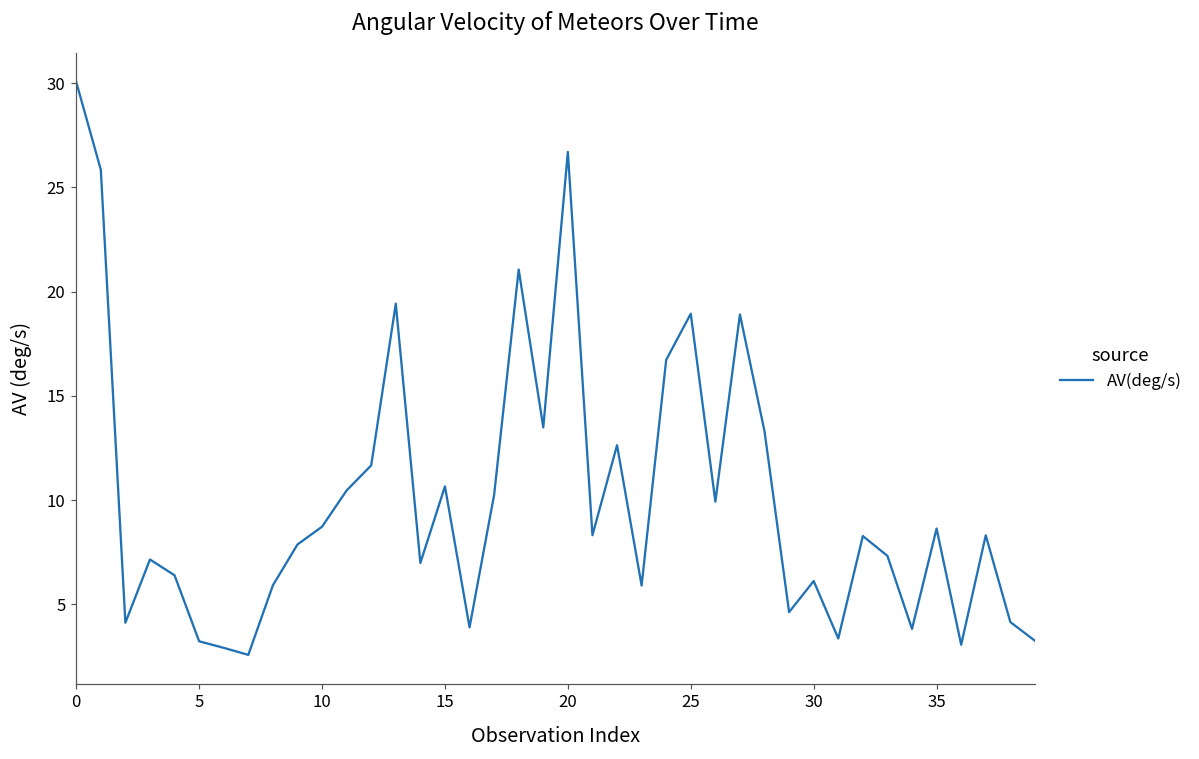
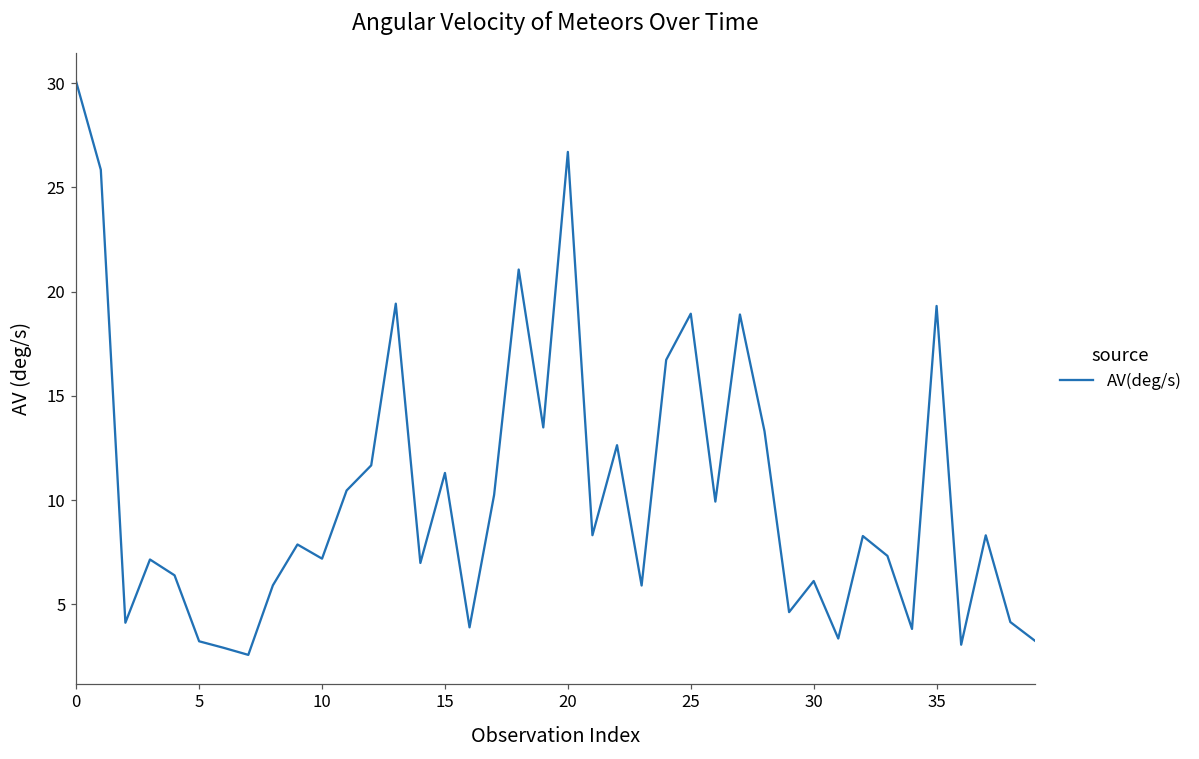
10: 8.7 -> 7.2
15: 10.7 -> 11.3
35: 8.6 -> 19.3
